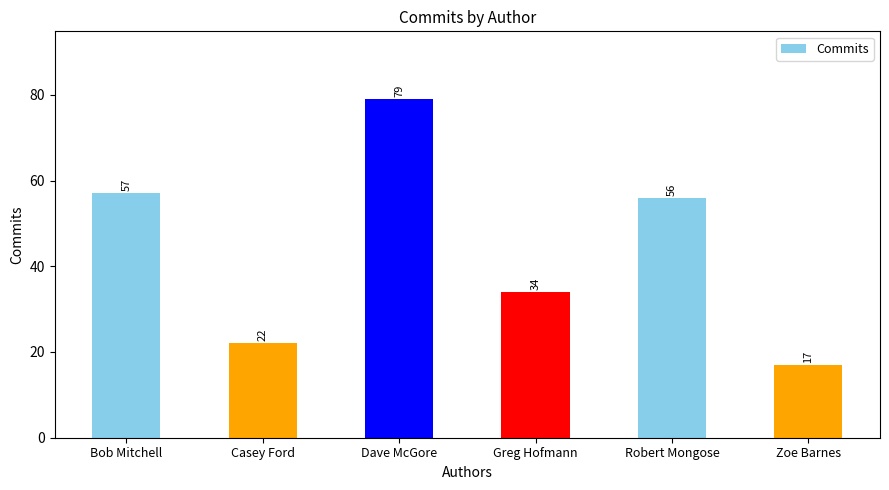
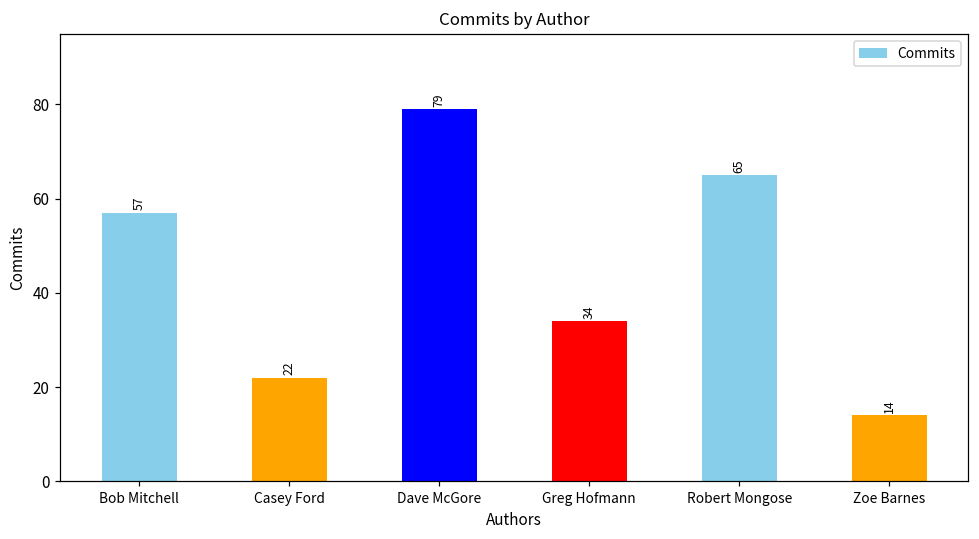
Robert Mongose: 56 -> 65
Zoe Barnes: 17 -> 14
